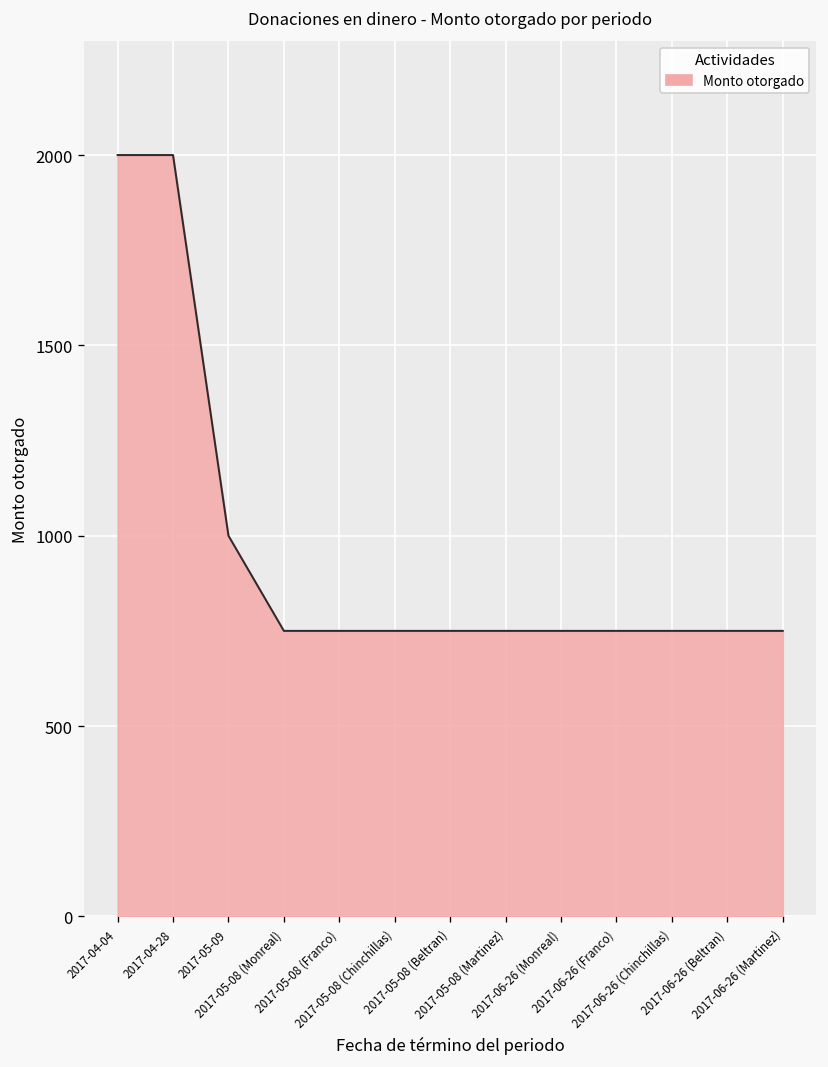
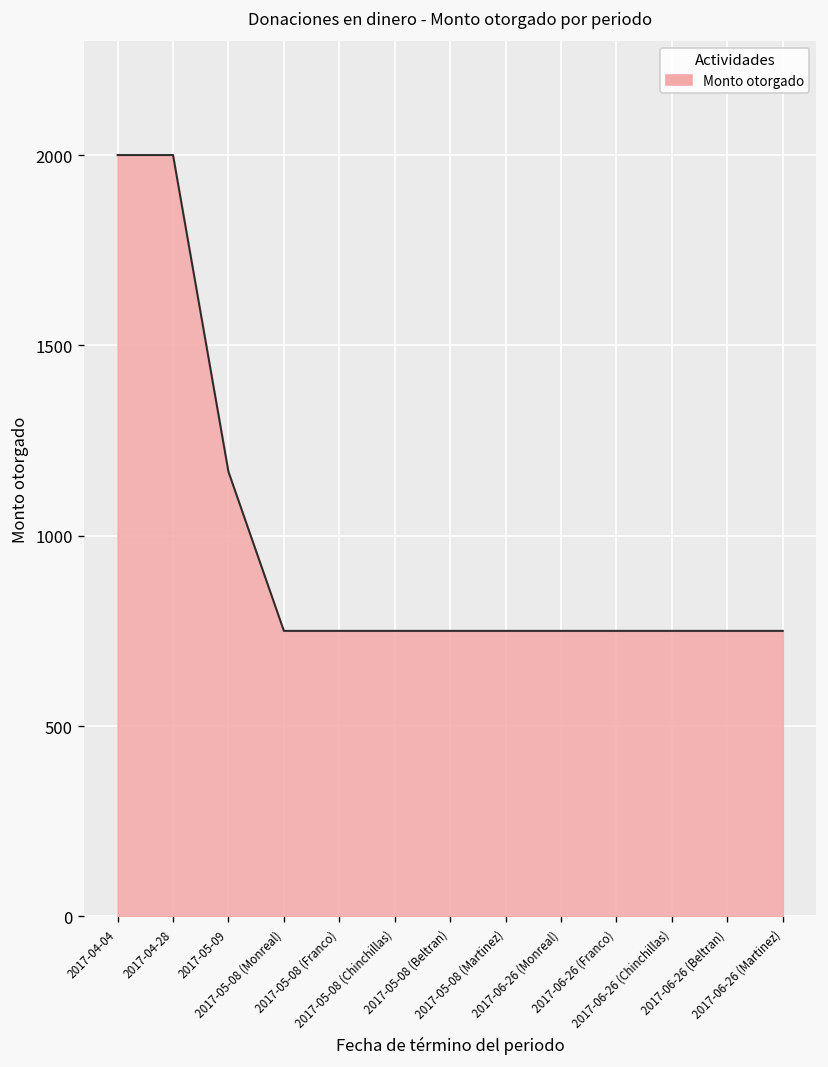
2017-05-09: 1000 -> 1170
